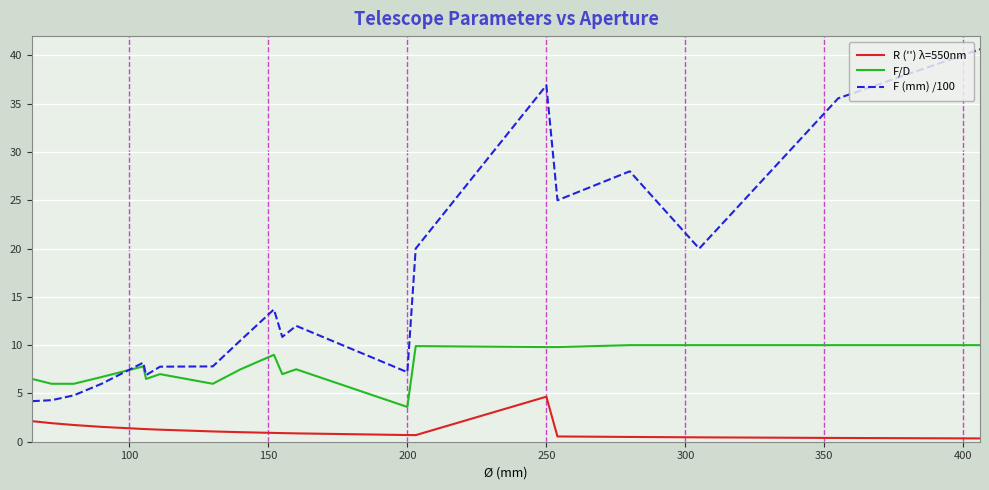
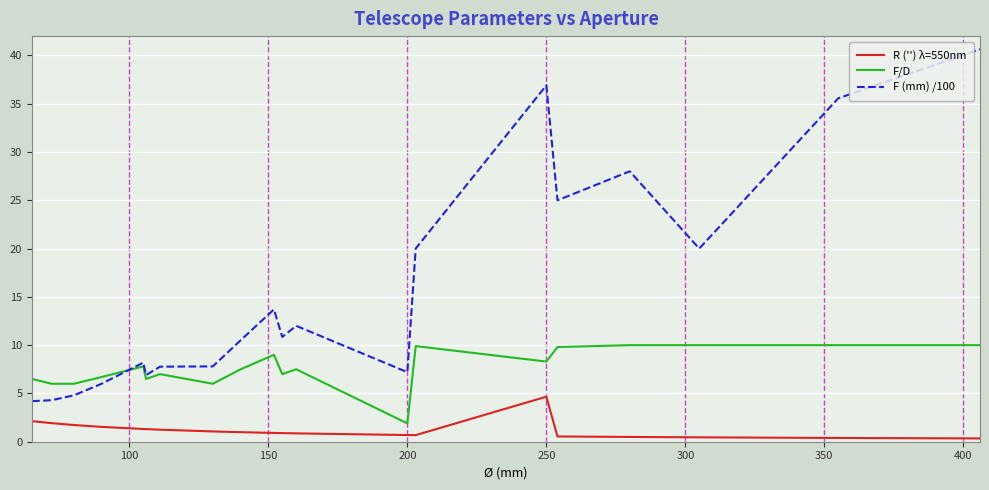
F/D, 200: 4 -> 2
F/D, 250: 10 -> 8
